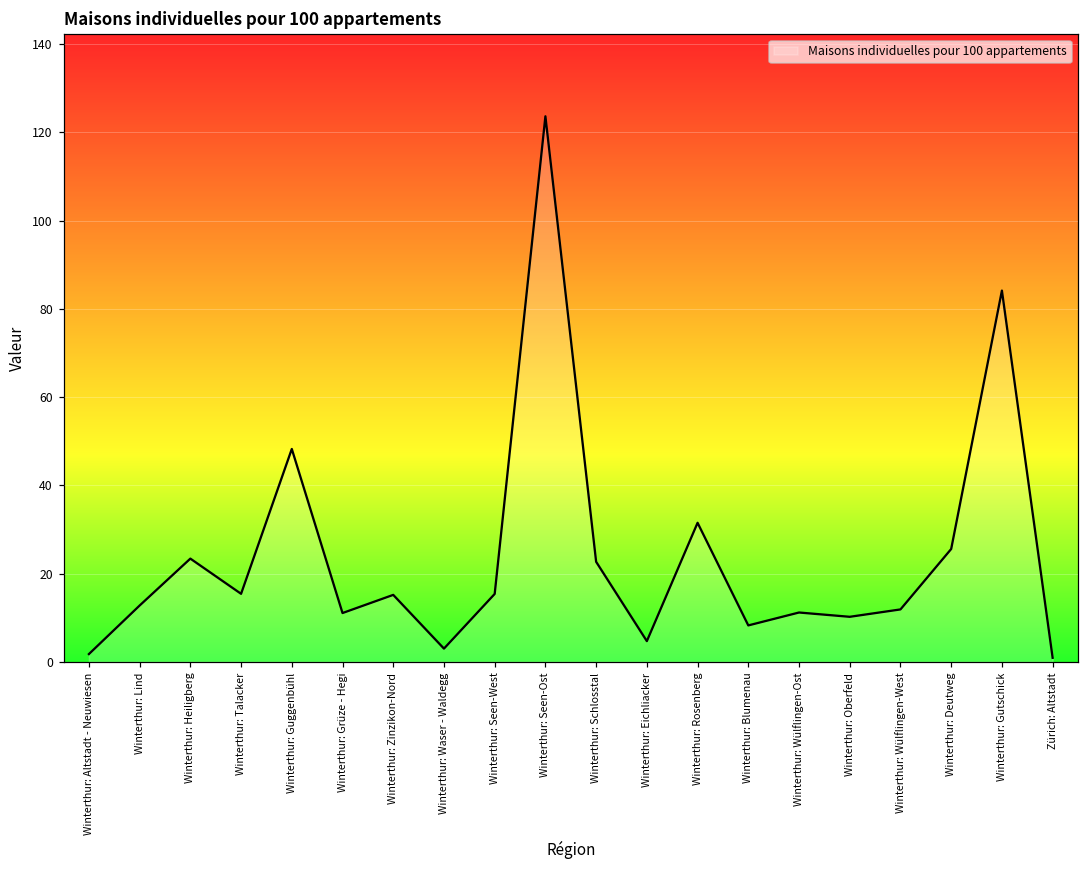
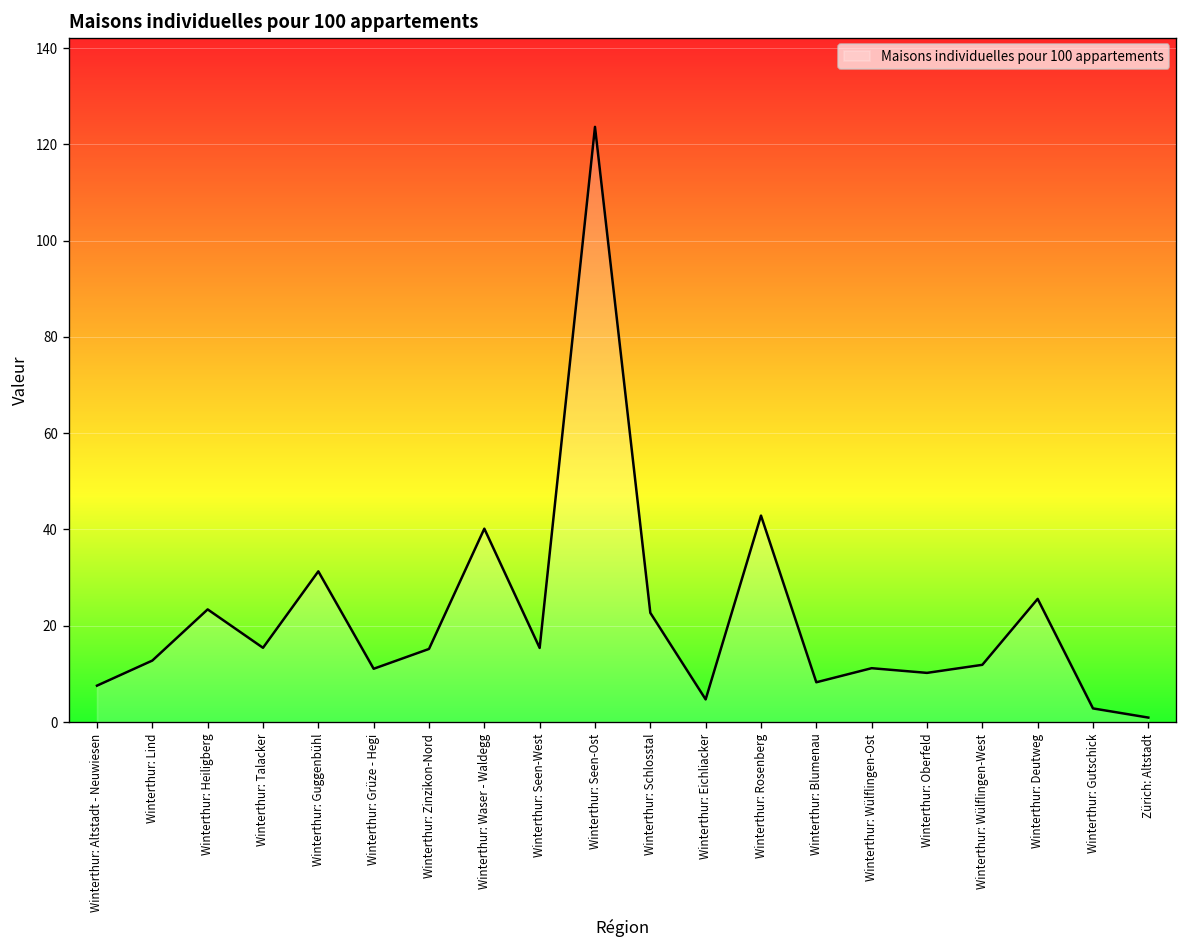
Winterthur: Altstadt - Neuwiesen: 2 -> 8
Winterthur: Guggenbühl: 48 -> 31
Winterthur: Waser - Waldegg: 3 -> 40
Winterthur: Rosenberg: 32 -> 43
Winterthur: Gutschick: 84 -> 3
